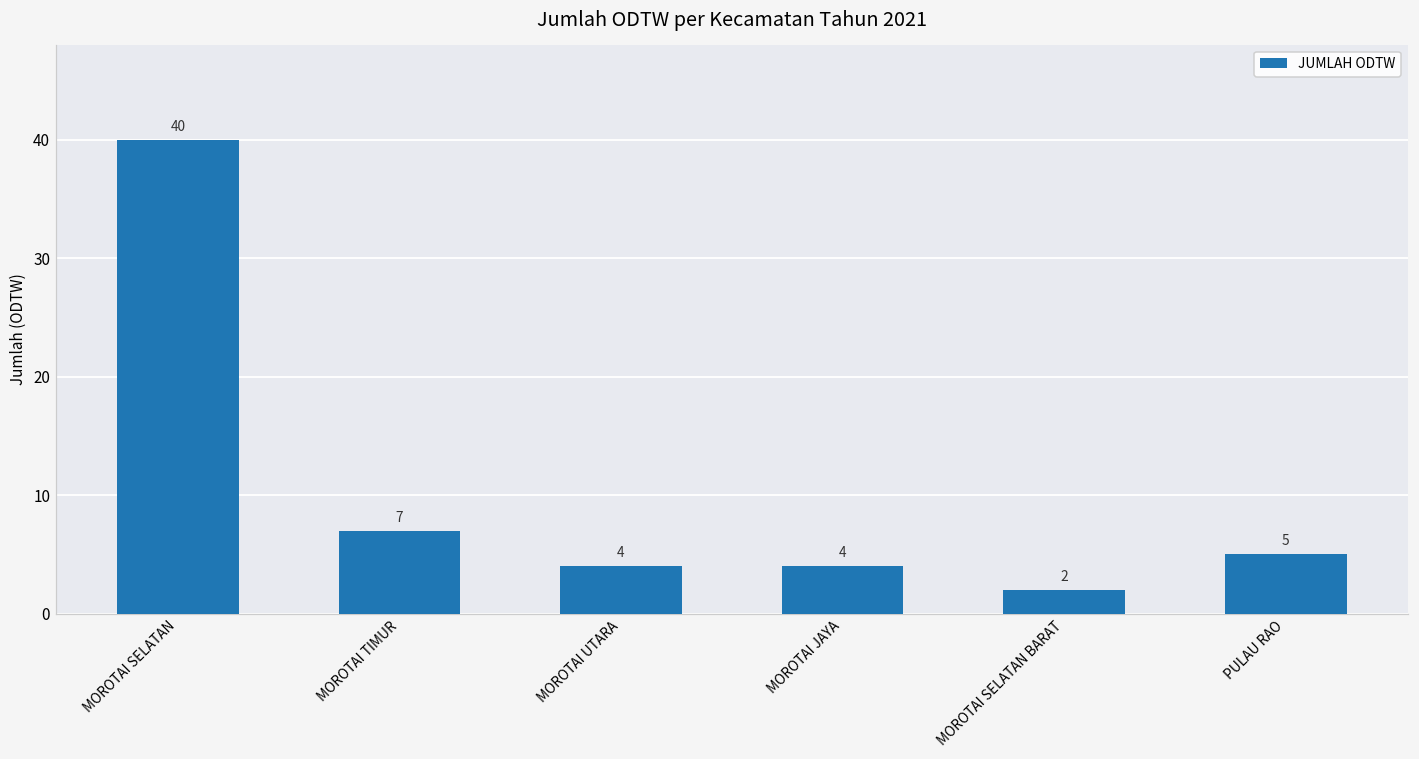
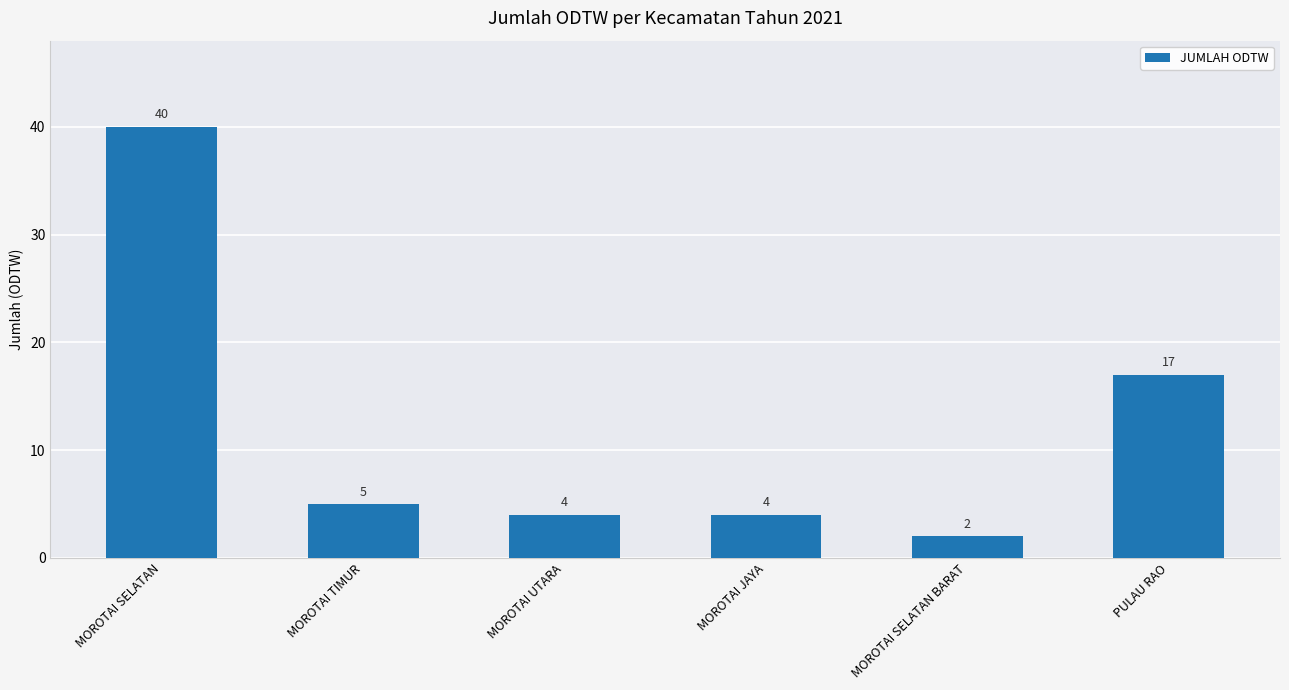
MOROTAI TIMUR: 7 -> 5
PULAU RAO: 5 -> 17
